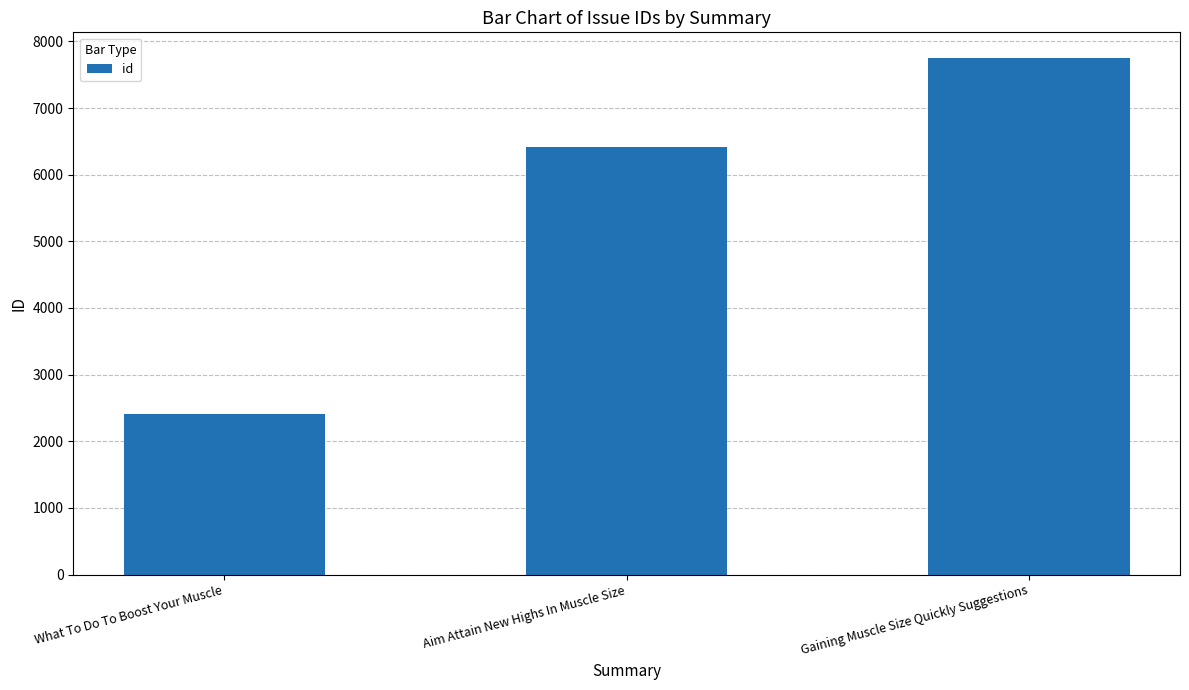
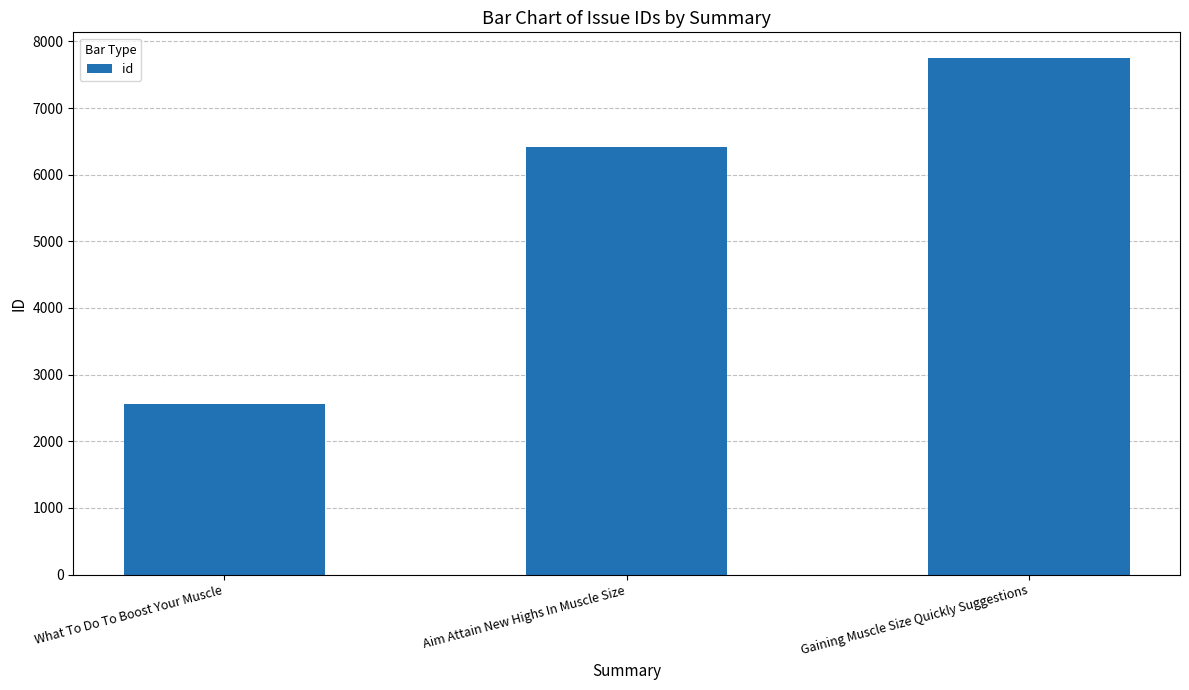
What To Do To Boost Your Muscle: 2400 -> 2600
